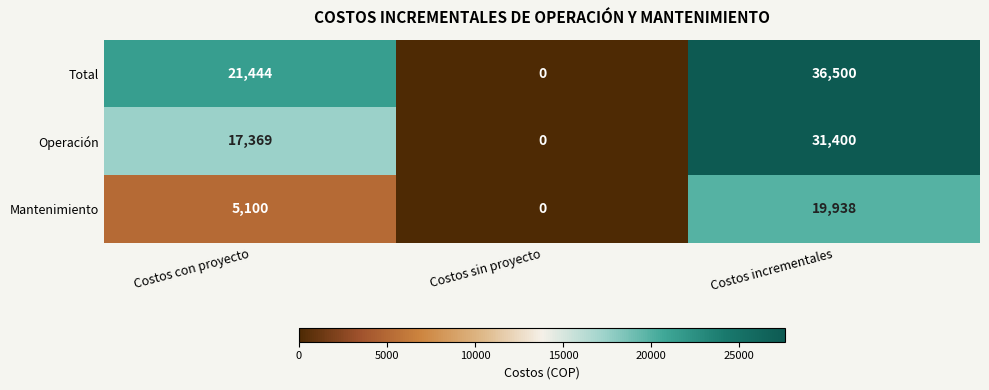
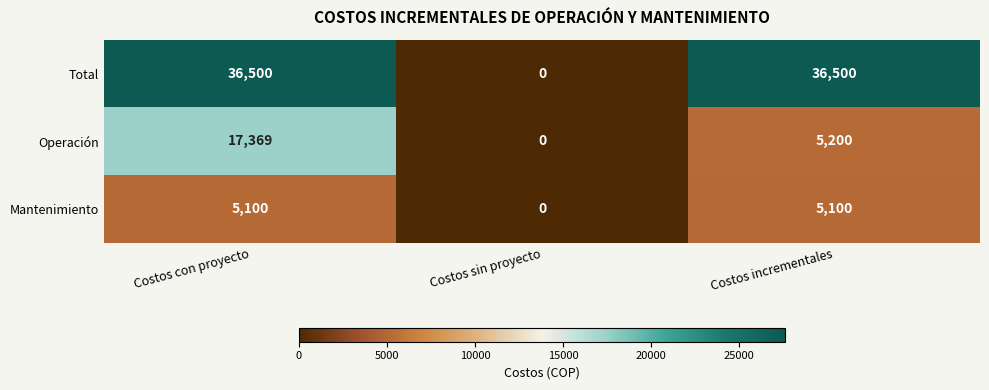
Total, Costos con proyecto: 21,444 -> 36,500
Operación, Costos incrementales: 31,400 -> 5,200
Mantenimiento, Costos incrementales: 19,938 -> 5,100
